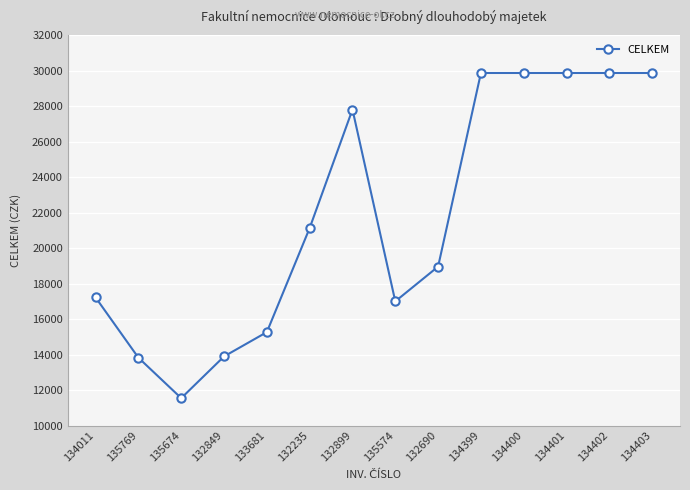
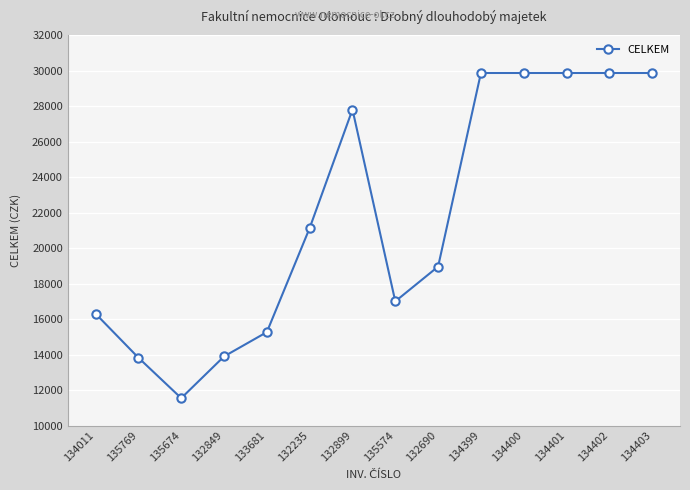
134011: 17200 -> 16300
